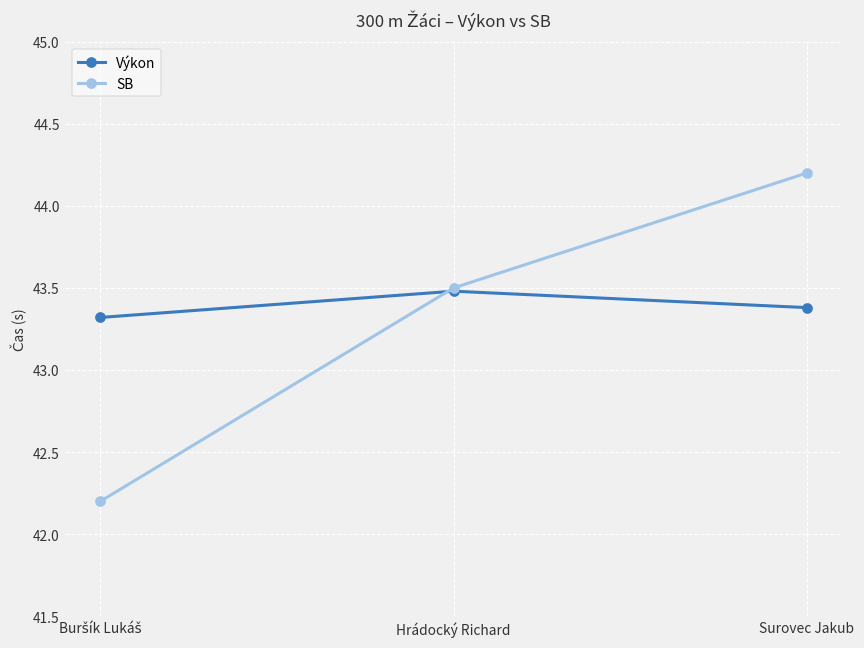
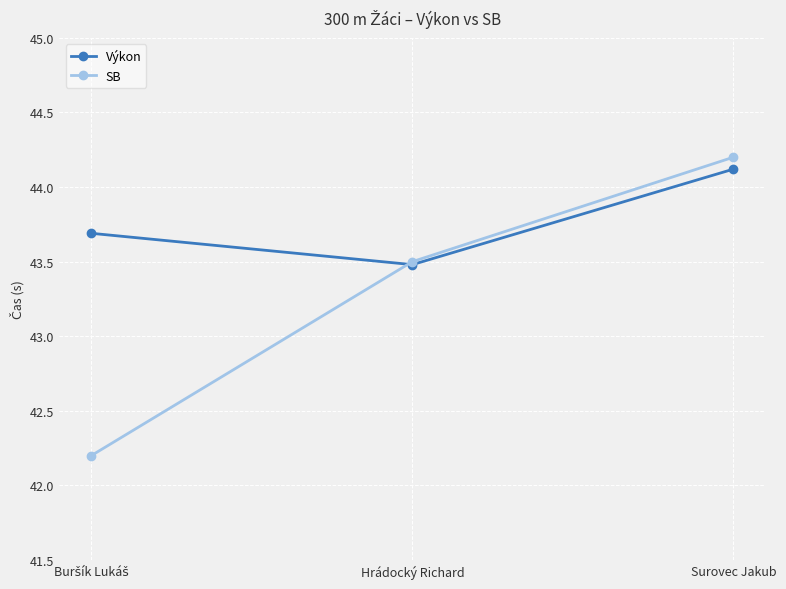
Výkon, Buršík Lukáš: 43.32 -> 43.69
Výkon, Surovec Jakub: 43.38 -> 44.12
